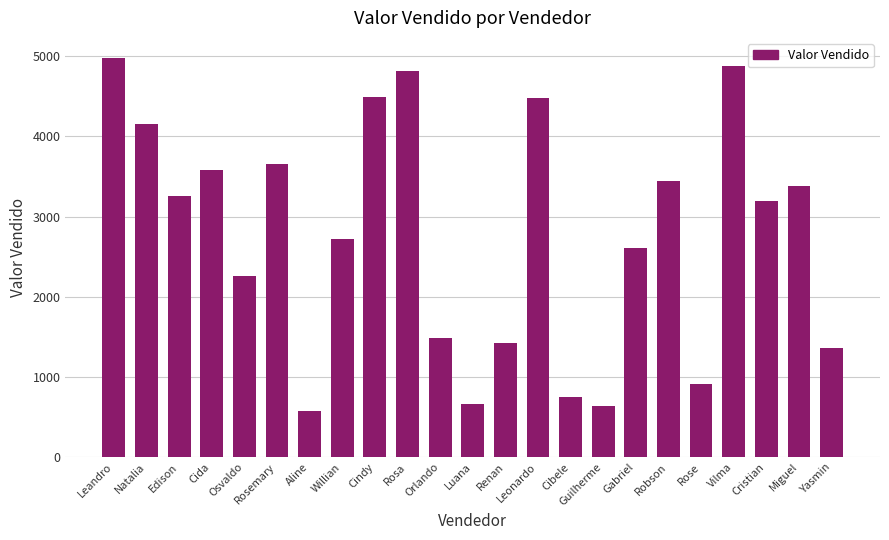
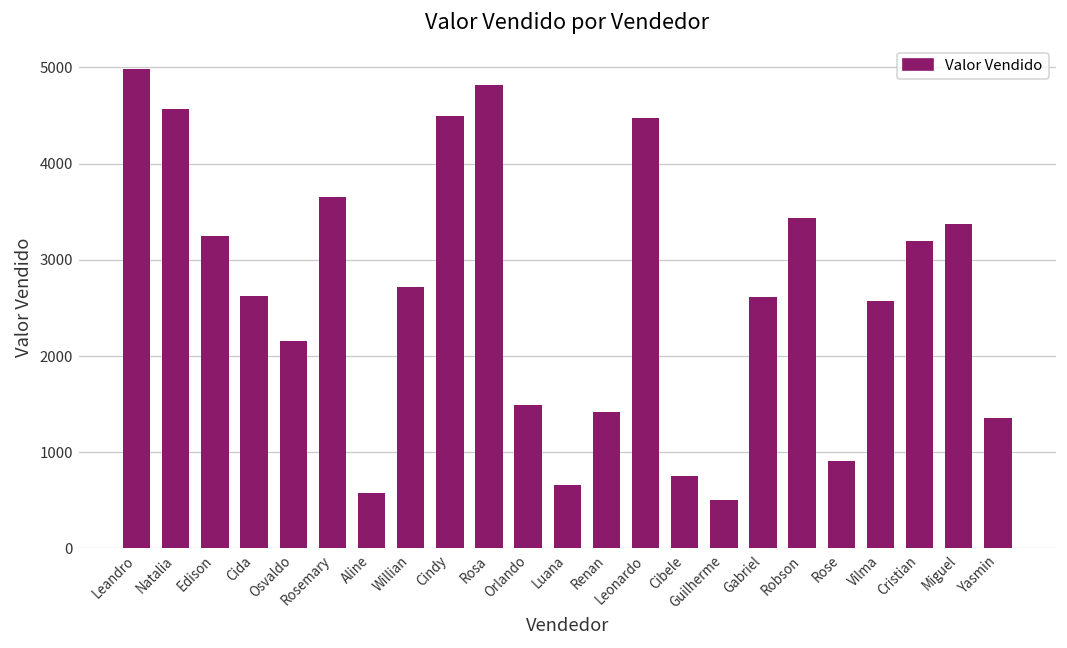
Natalia: 4200 -> 4600
Cida: 3600 -> 2600
Osvaldo: 2300 -> 2200
Guilherme: 600 -> 500
Vilma: 4900 -> 2600
